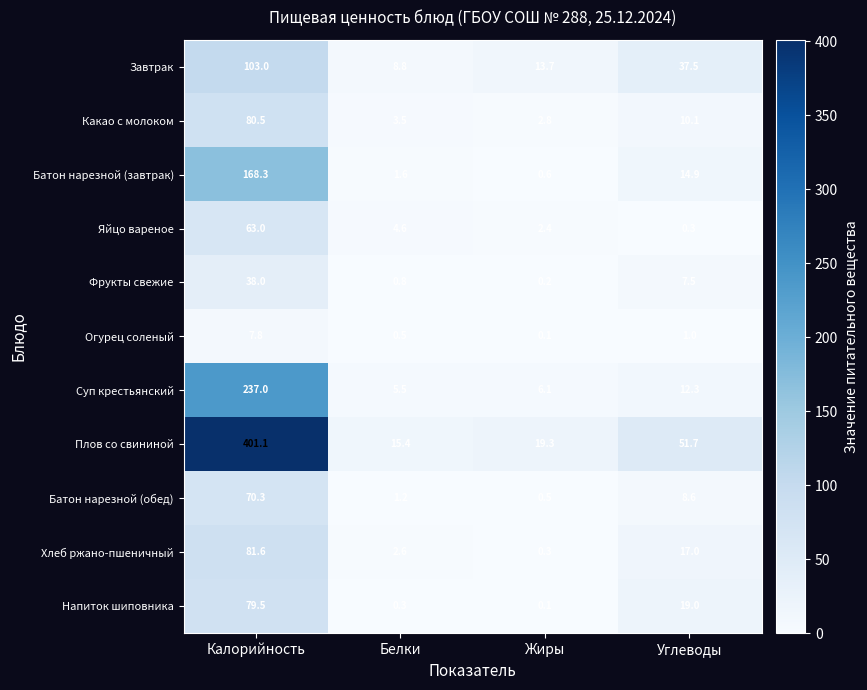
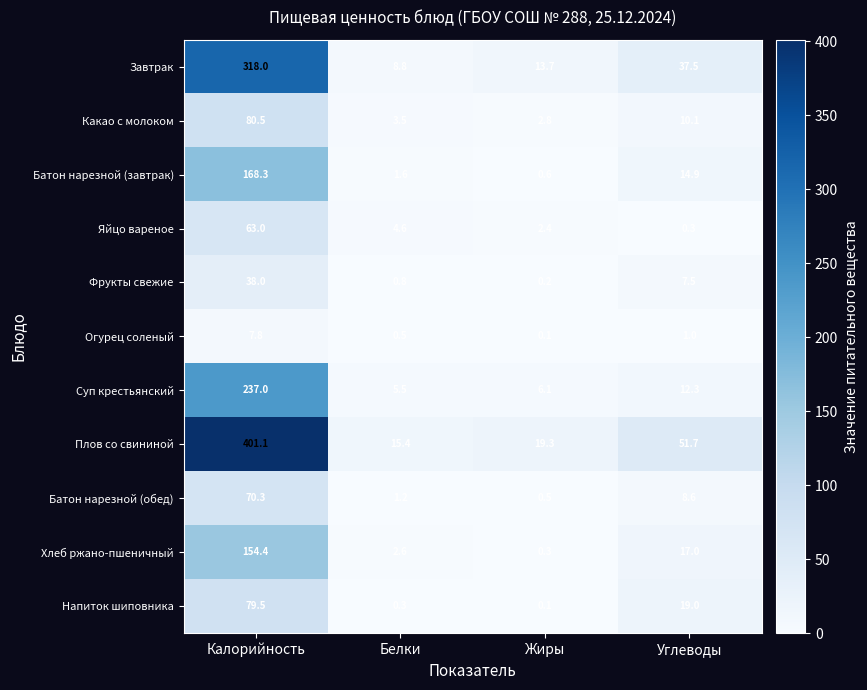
Завтрак, Калорийность: 103.0 -> 318.0
Хлеб ржано-пшеничный, Калорийность: 81.6 -> 154.4
